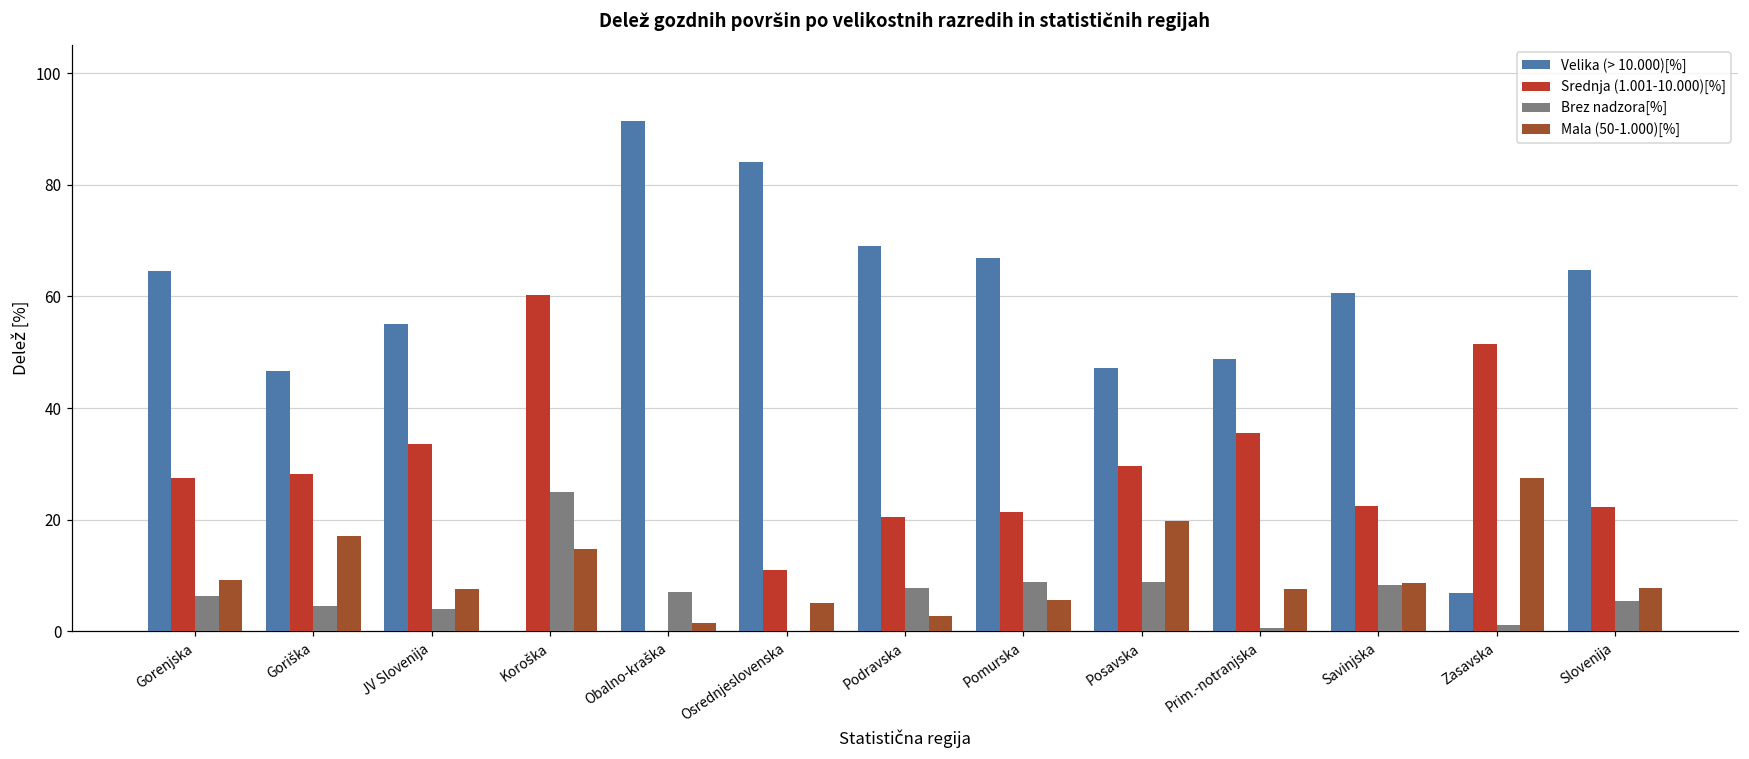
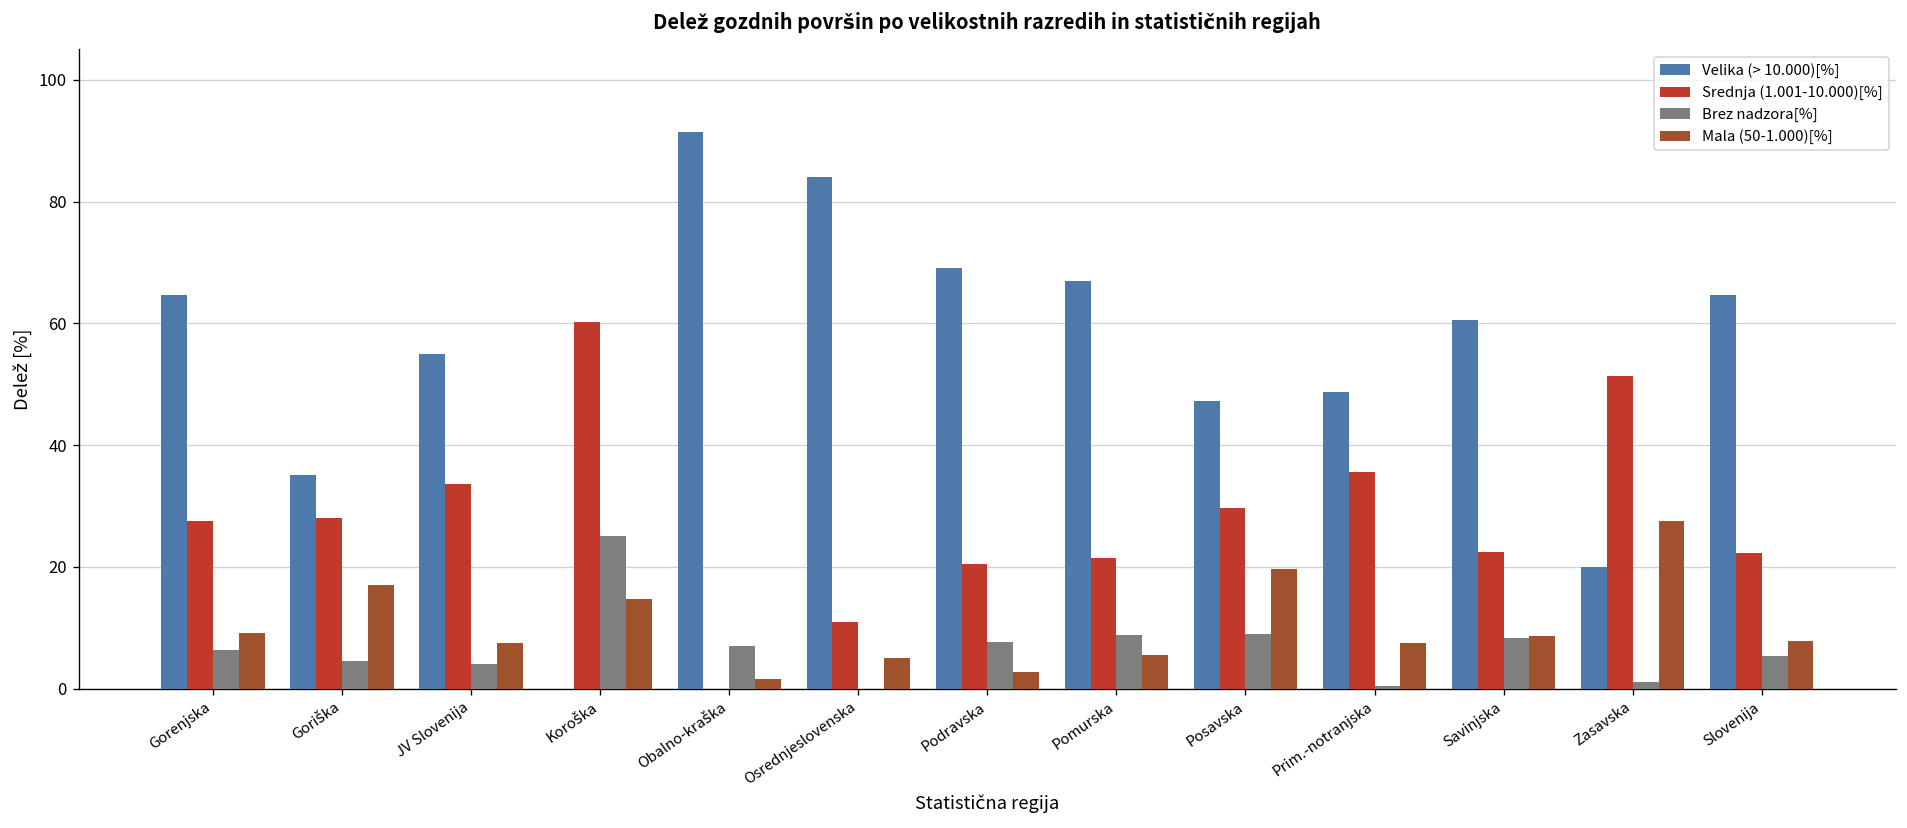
Velika (> 10.000)[%], Goriška: 47 -> 35
Velika (> 10.000)[%], Zasavska: 7 -> 20
